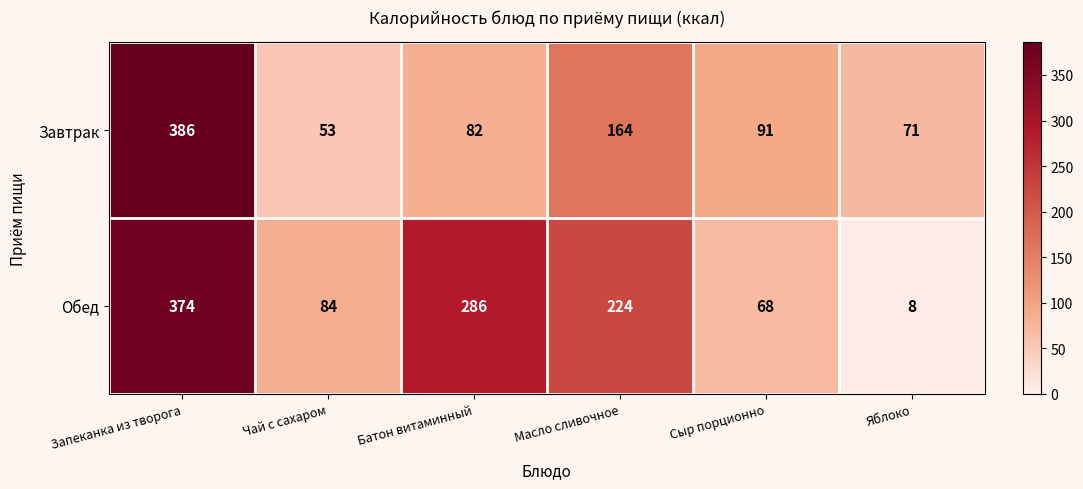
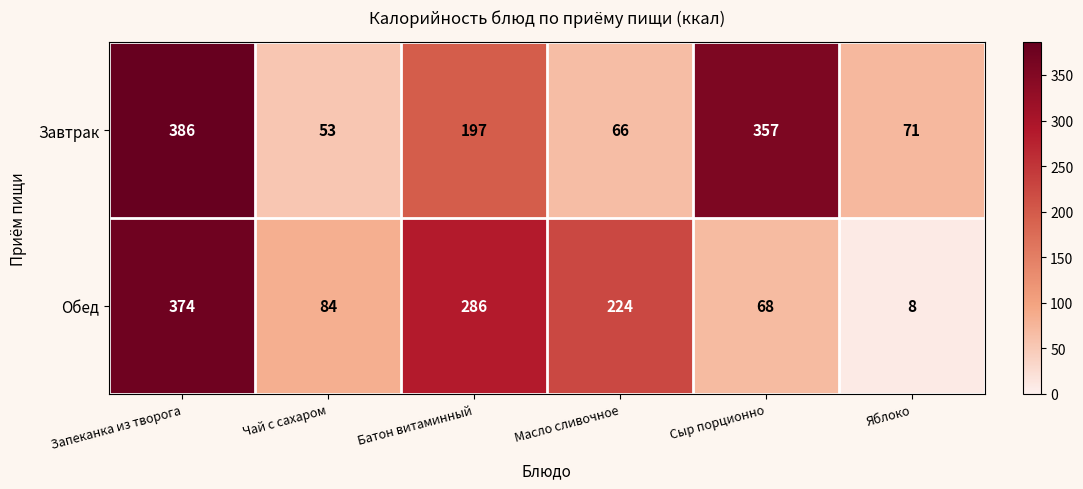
Завтрак, Батон витаминный: 82 -> 197
Завтрак, Масло сливочное: 164 -> 66
Завтрак, Сыр порционно: 91 -> 357
